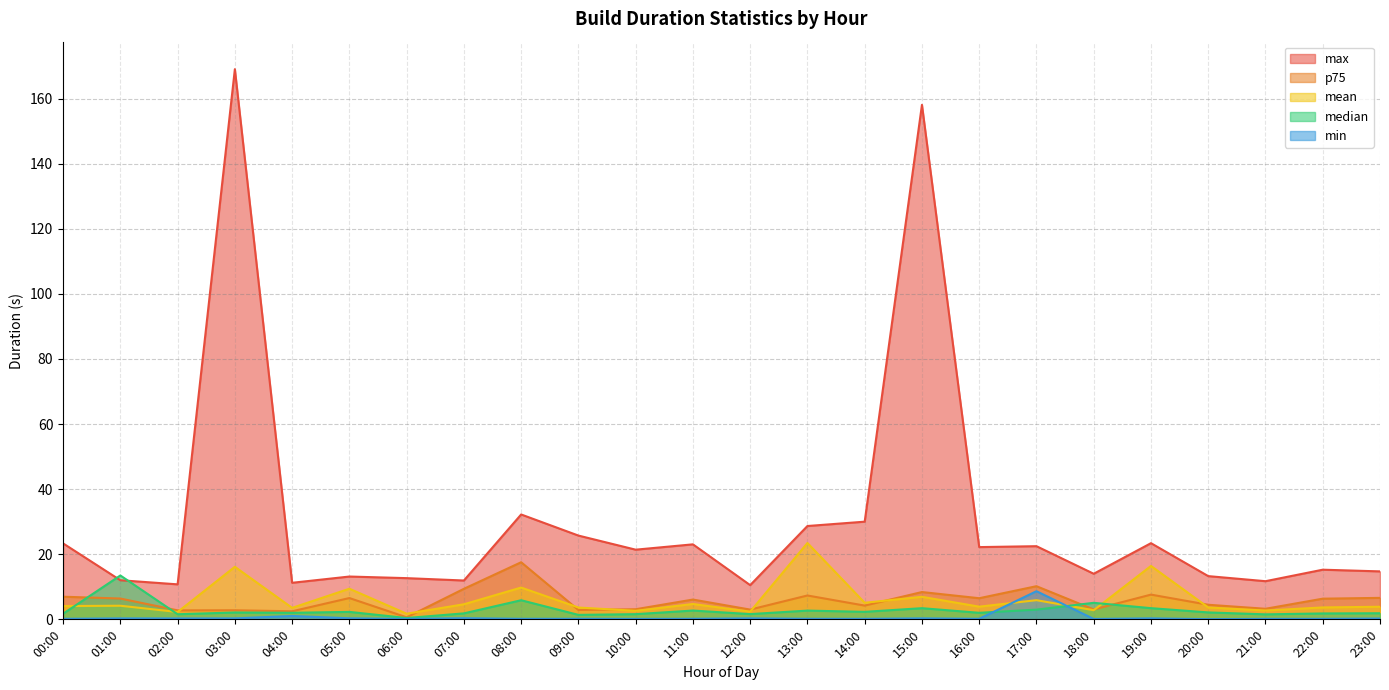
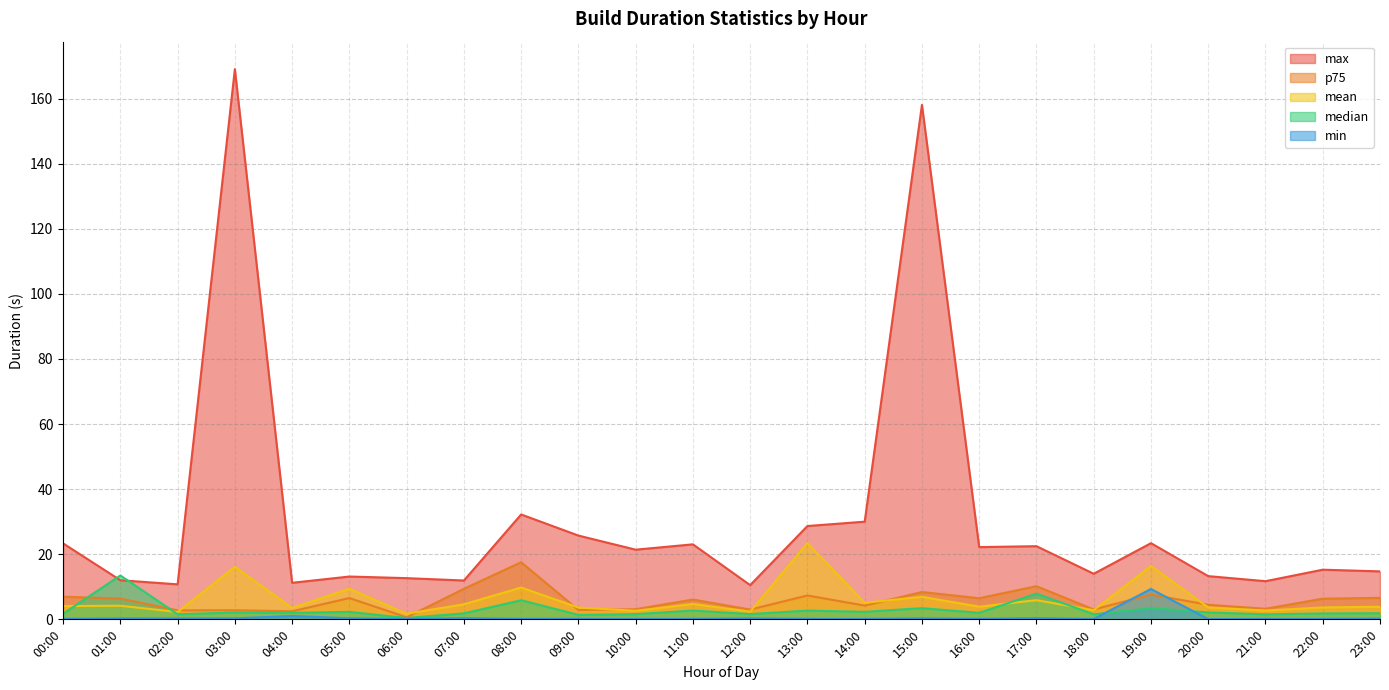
median, 17:00: 3 -> 8
min, 17:00: 9 -> 0
median, 18:00: 5 -> 2
min, 19:00: 0 -> 9
